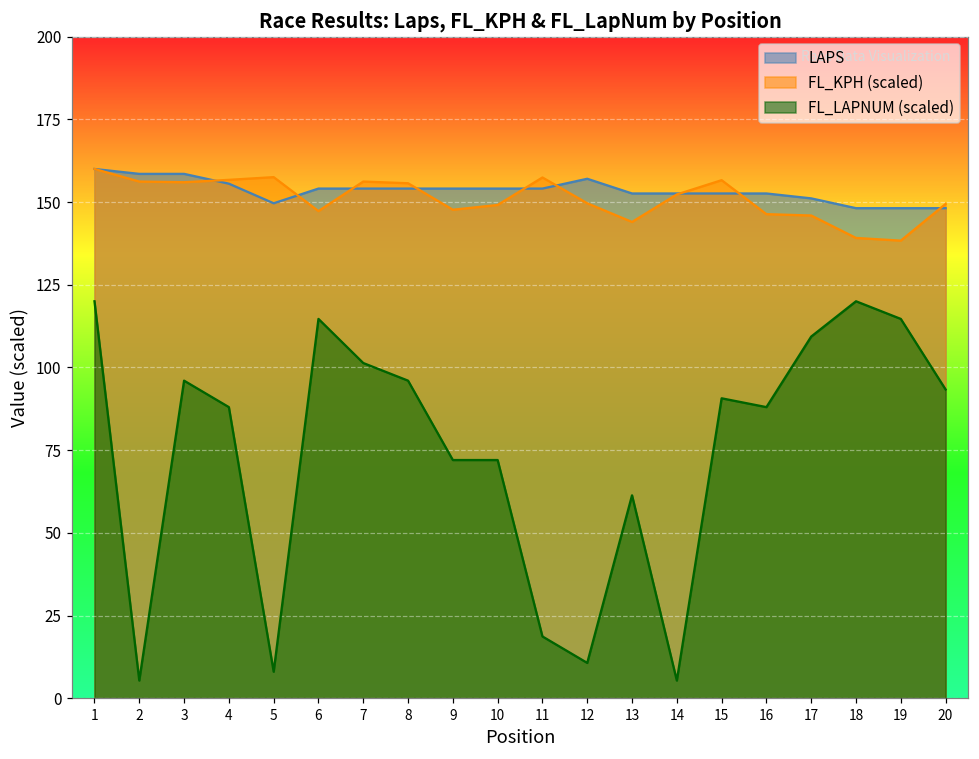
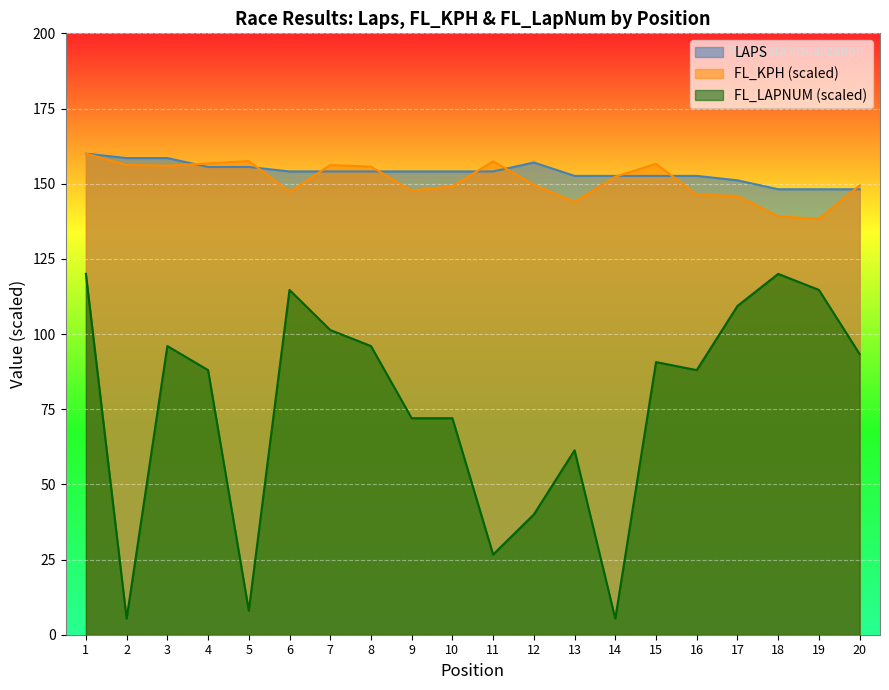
LAPS, 5: 150 -> 156
FL_LAPNUM (scaled), 11: 19 -> 27
FL_LAPNUM (scaled), 12: 11 -> 40
